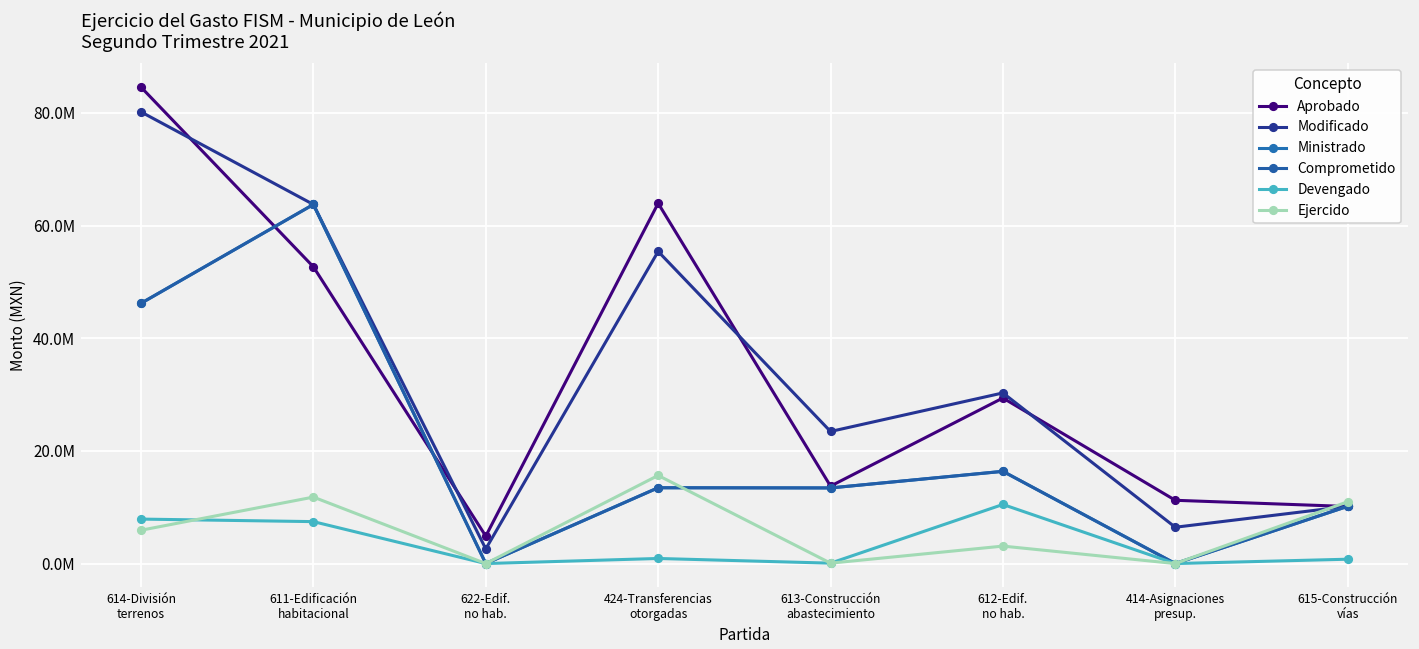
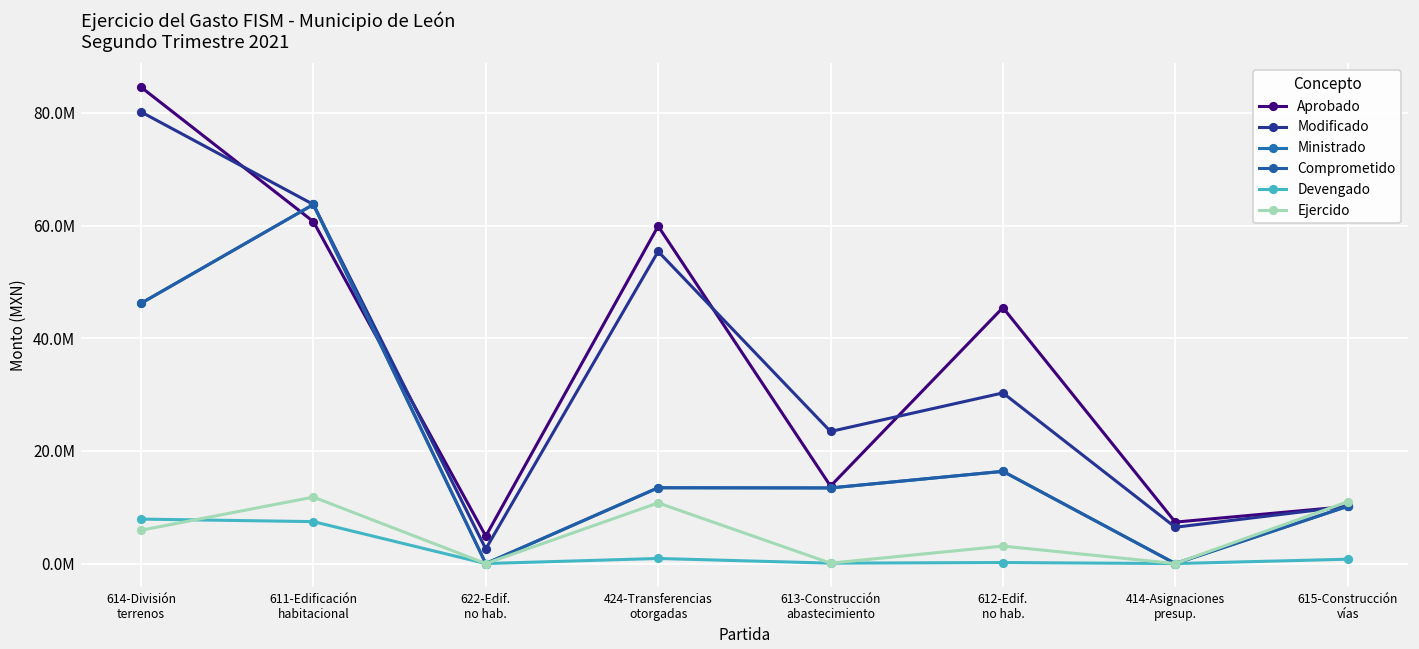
Aprobado, 611-Edificación habitacional: 53000000 -> 61000000
Aprobado, 424-Transferencias otorgadas: 64000000 -> 60000000
Ejercido, 424-Transferencias otorgadas: 16000000 -> 11000000
Aprobado, 612-Edif. no hab.: 29000000 -> 45000000
Devengado, 612-Edif. no hab.: 10000000 -> 0
Aprobado, 414-Asignaciones presup.: 11000000 -> 7000000
